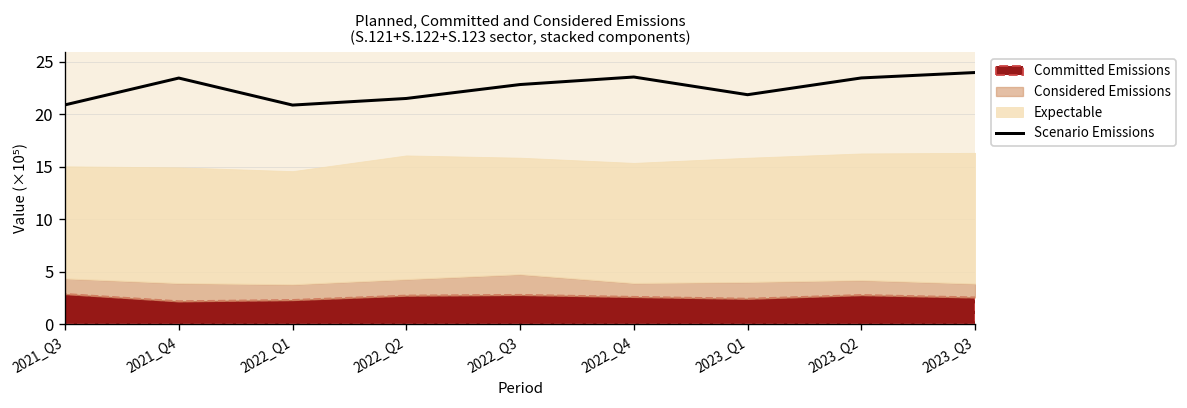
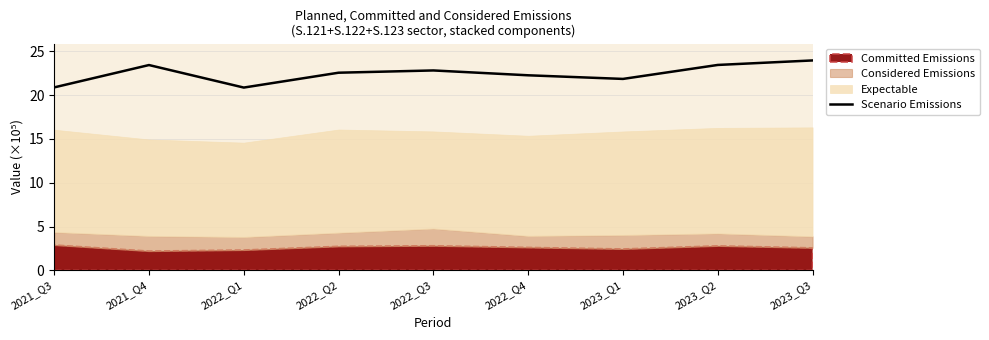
Expectable, 2021_Q3: 11 -> 12
Scenario Emissions, 2022_Q2: 21 -> 23
Scenario Emissions, 2022_Q4: 24 -> 22
